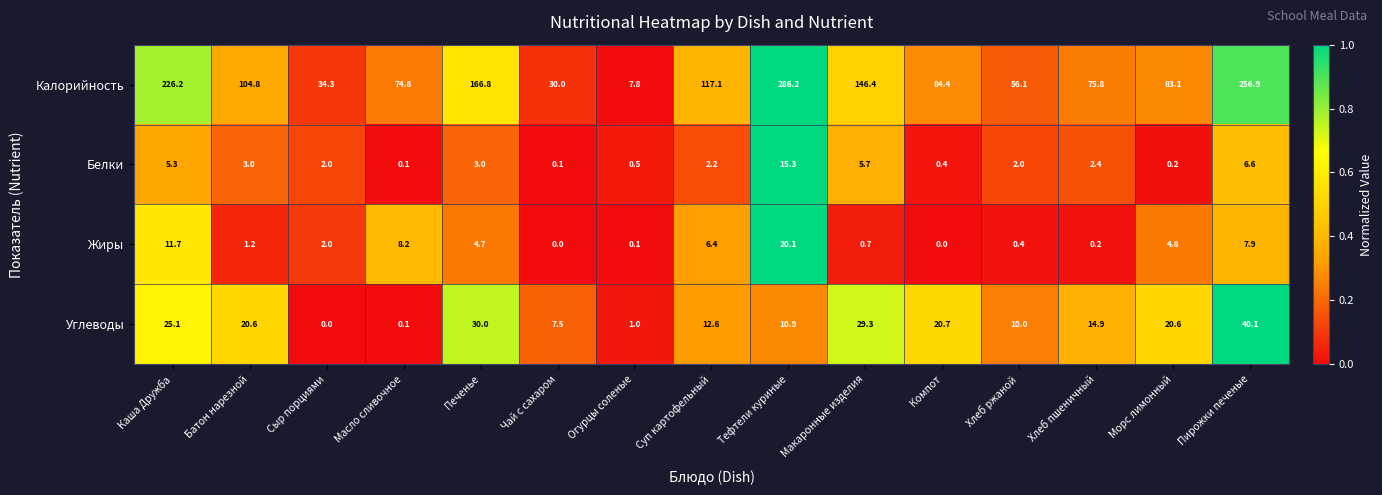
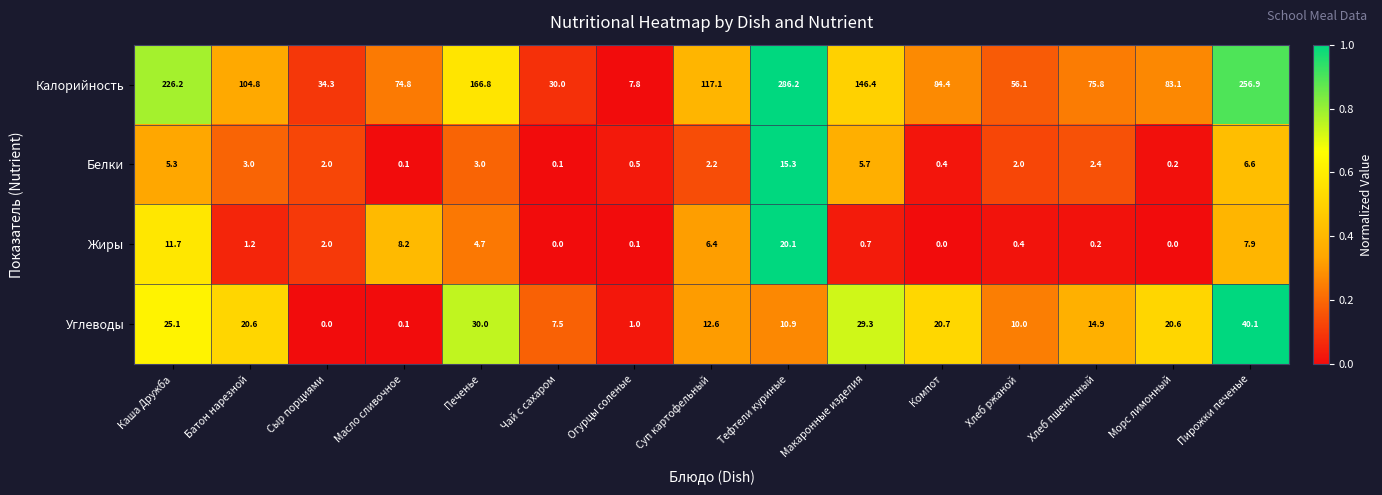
Жиры, Морс лимонный: 4.8 -> 0.0
